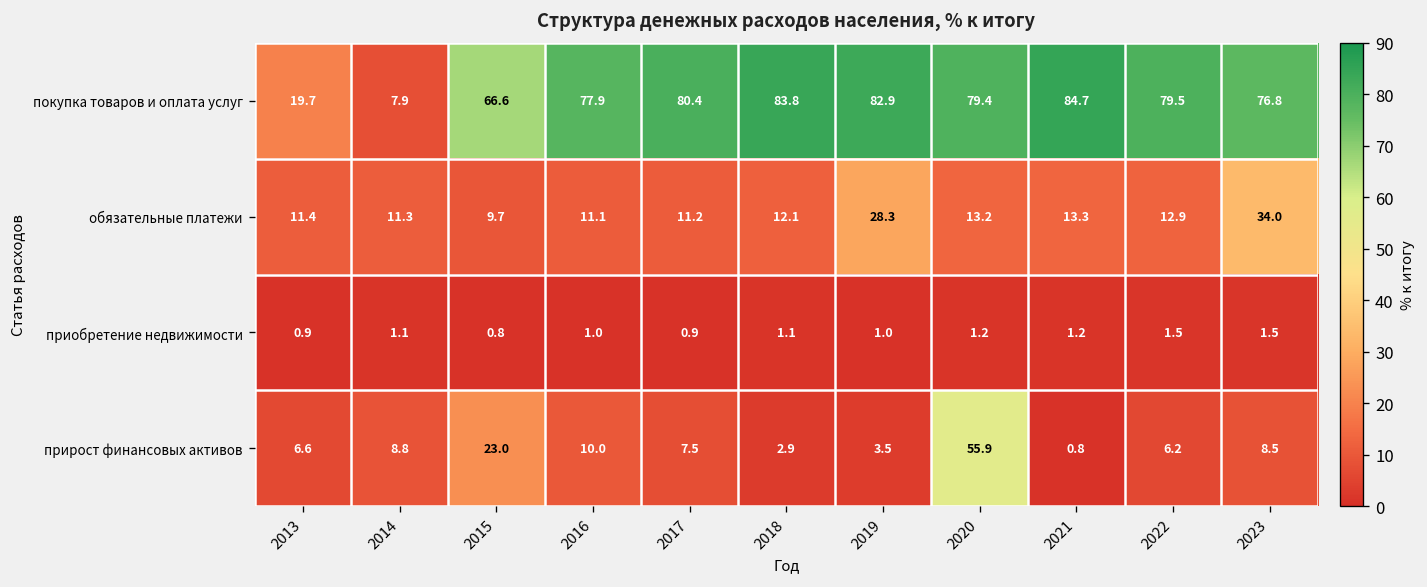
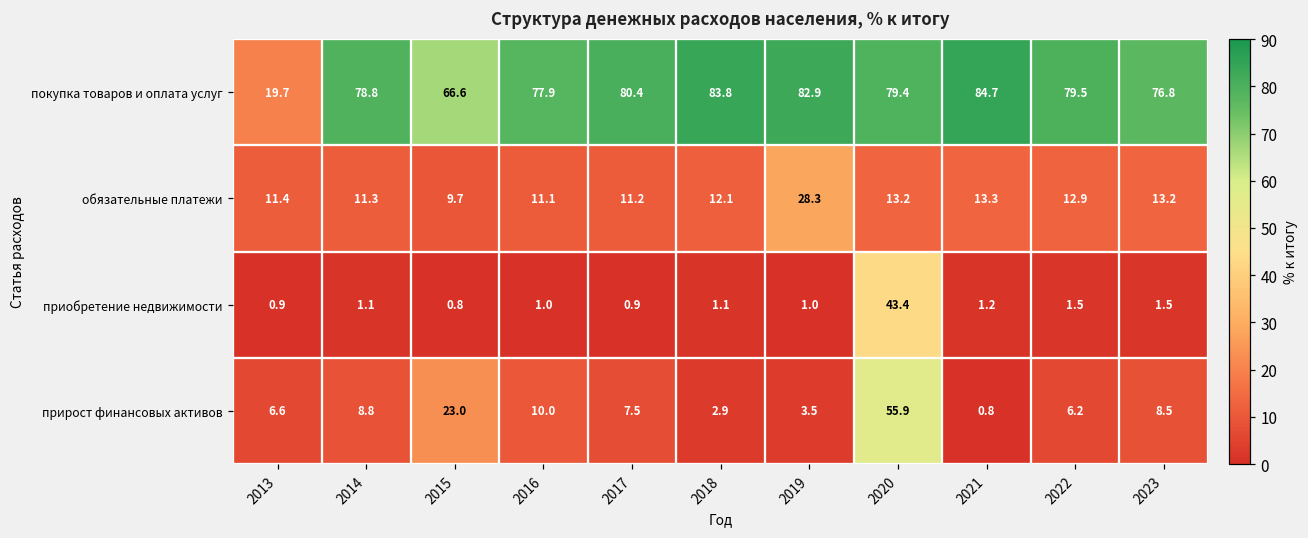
покупка товаров и оплата услуг, 2014: 7.9 -> 78.8
обязательные платежи, 2023: 34.0 -> 13.2
приобретение недвижимости, 2020: 1.2 -> 43.4
